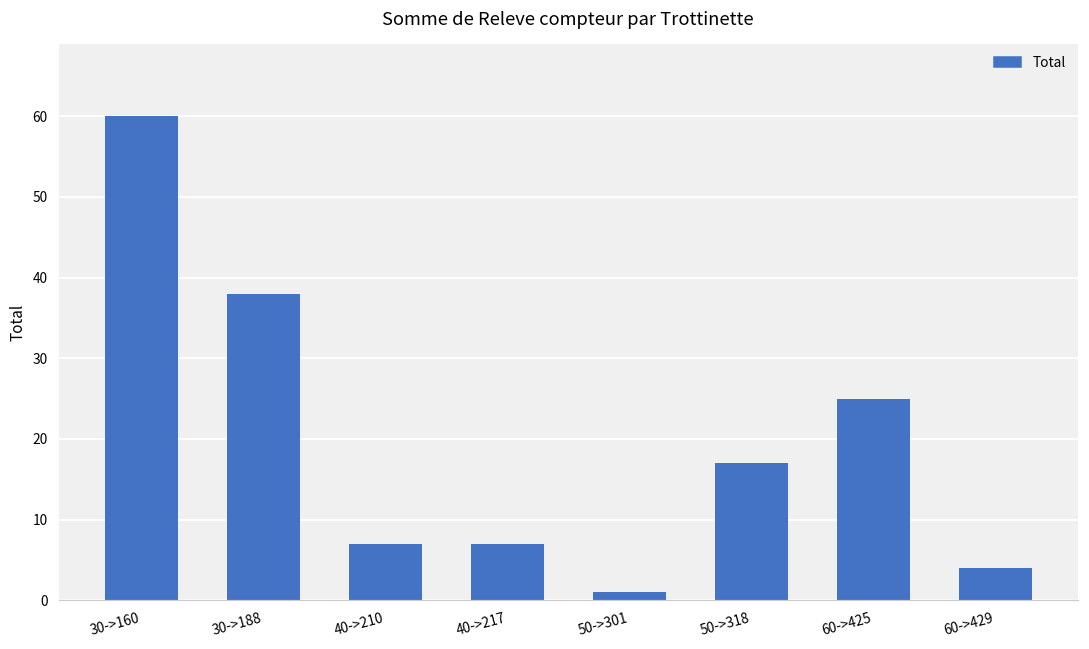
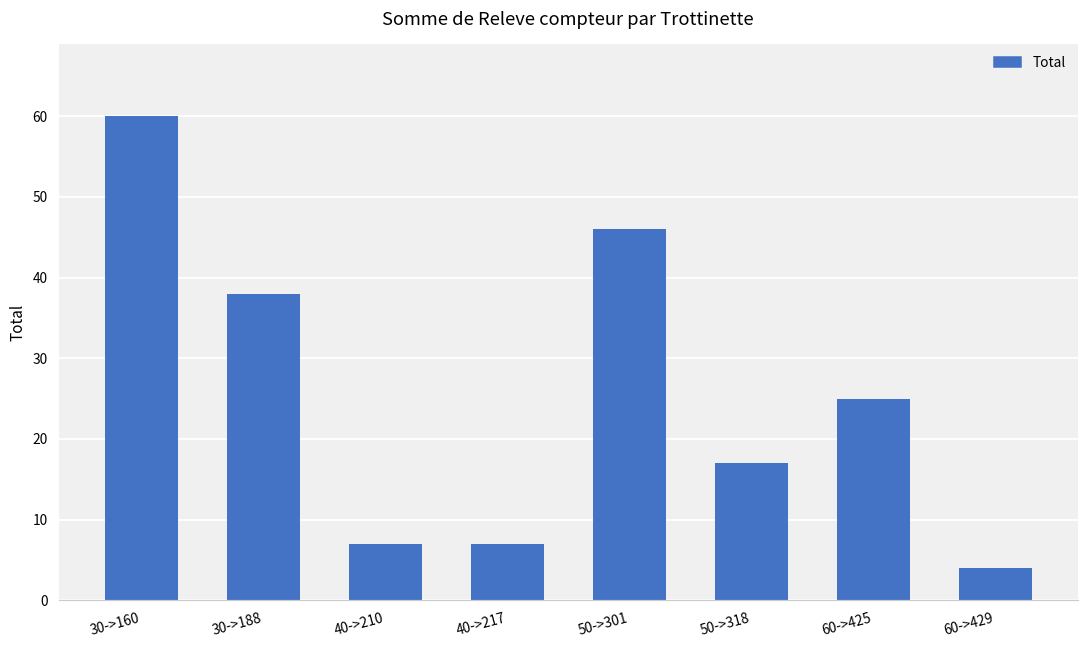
50->301: 1 -> 46
